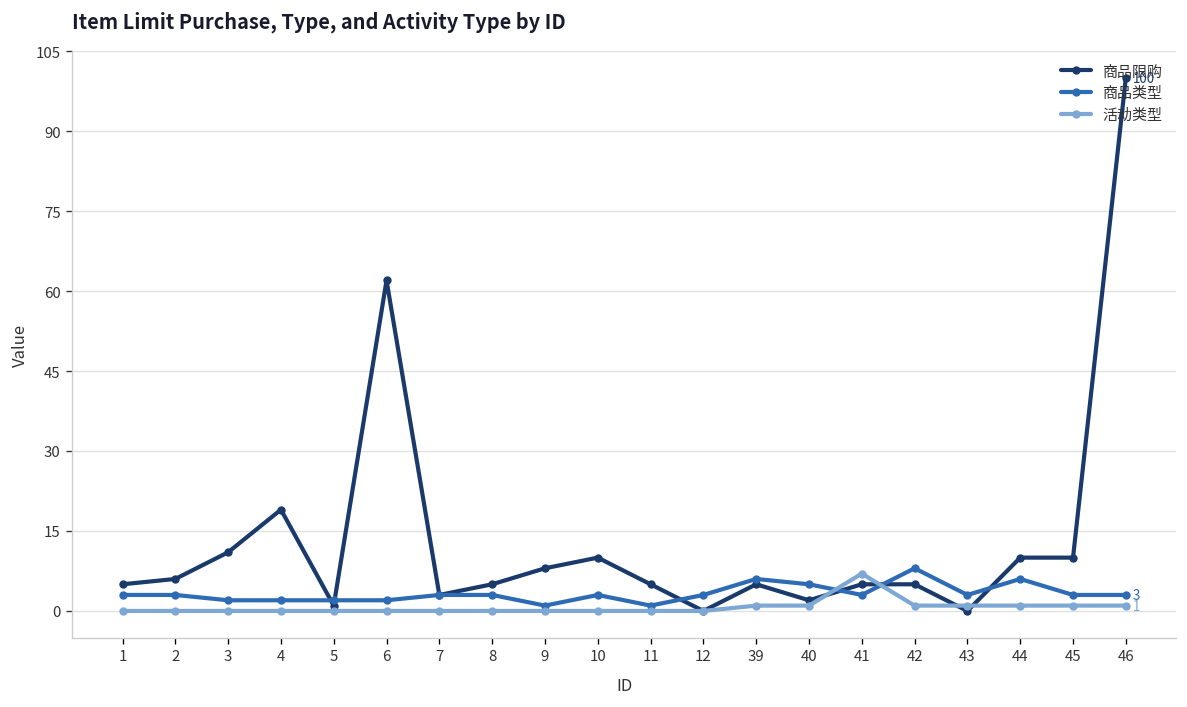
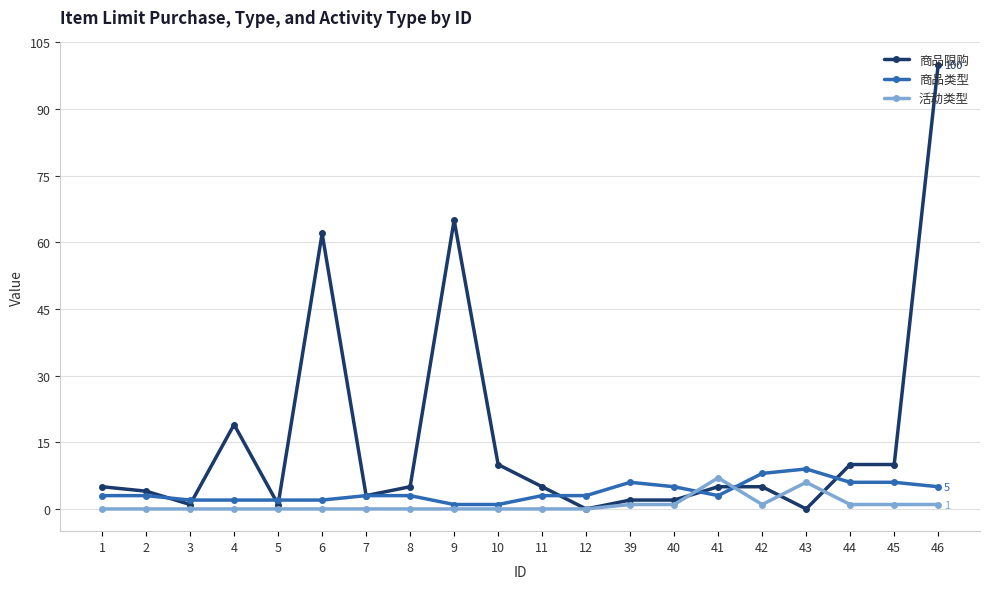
商品限购, 2: 6 -> 4
商品限购, 3: 11 -> 1
商品限购, 9: 8 -> 65
商品类型, 10: 3 -> 1
商品类型, 11: 1 -> 3
商品限购, 39: 5 -> 2
商品类型, 43: 3 -> 9
活动类型, 43: 1 -> 6
商品类型, 45: 3 -> 6
商品类型, 46: 3 -> 5
